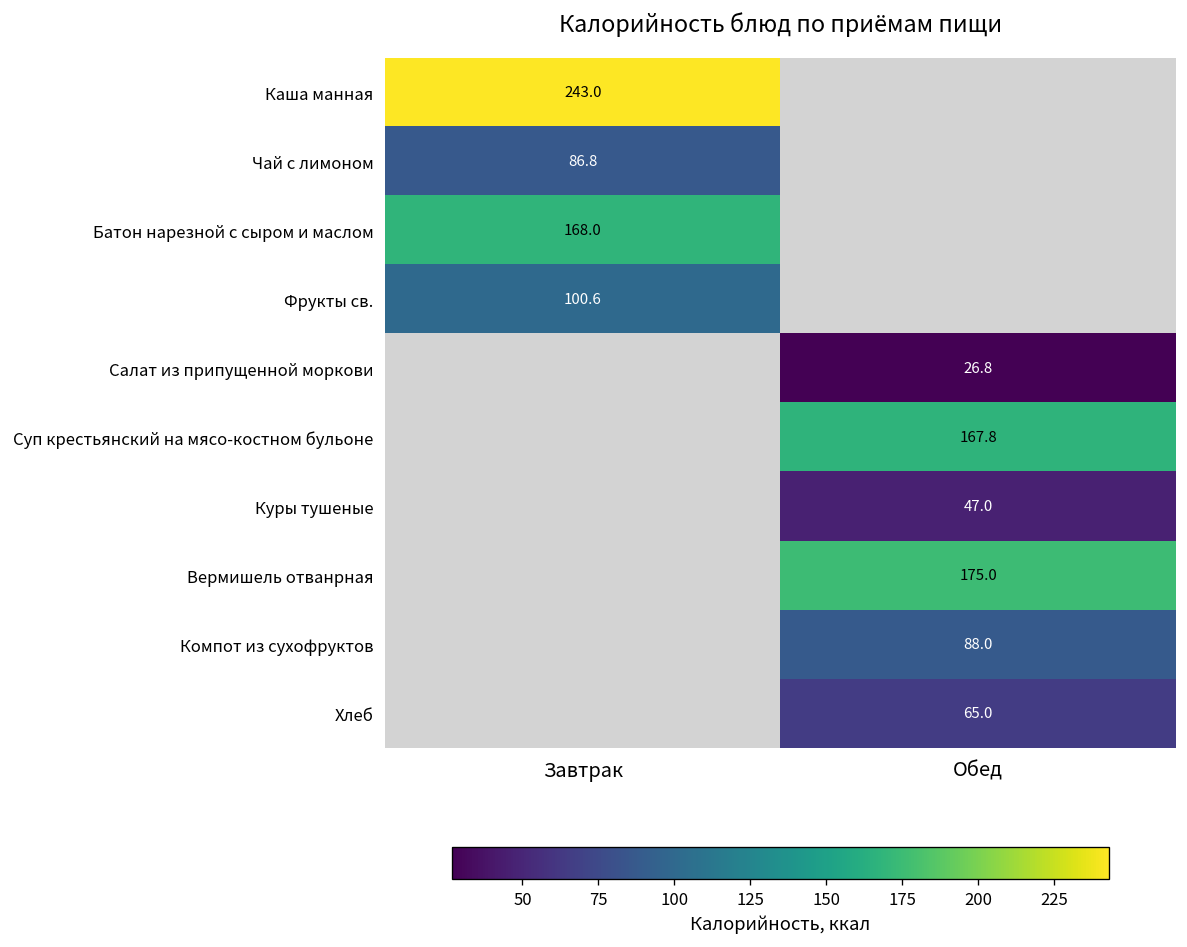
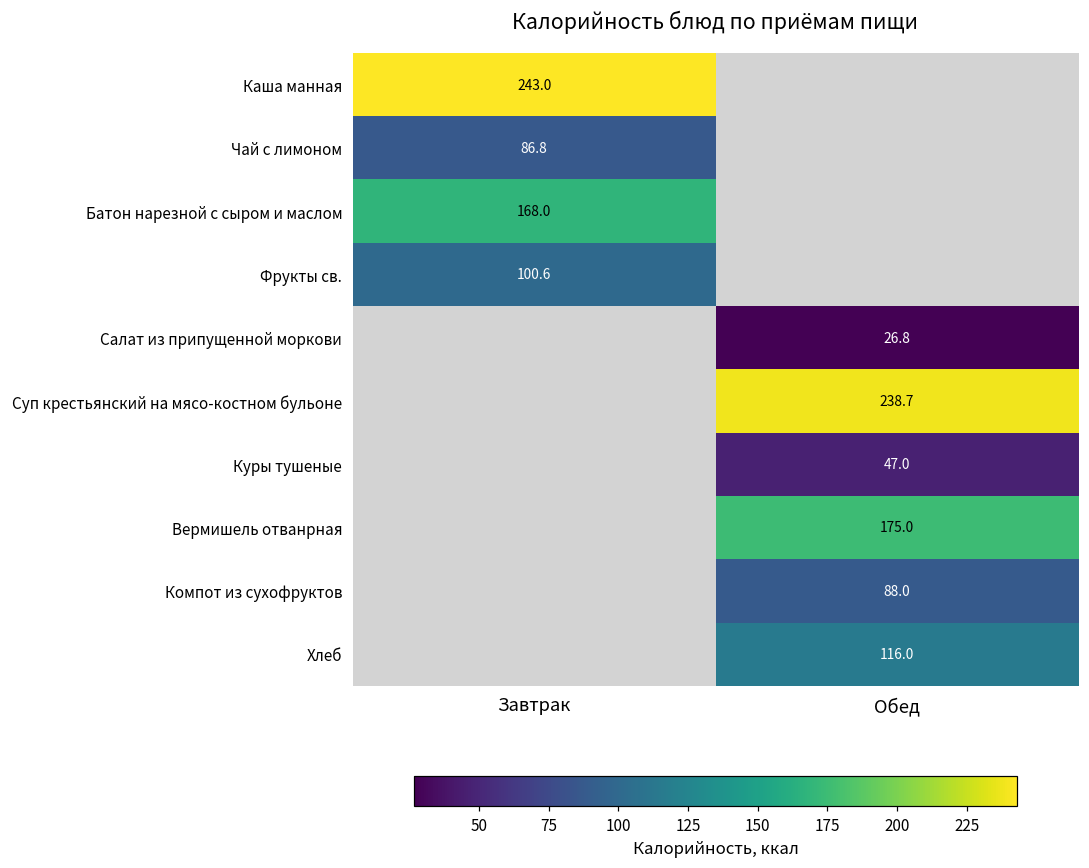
Суп крестьянский на мясо-костном бульоне, Обед: 167.8 -> 238.7
Хлеб, Обед: 65.0 -> 116.0
